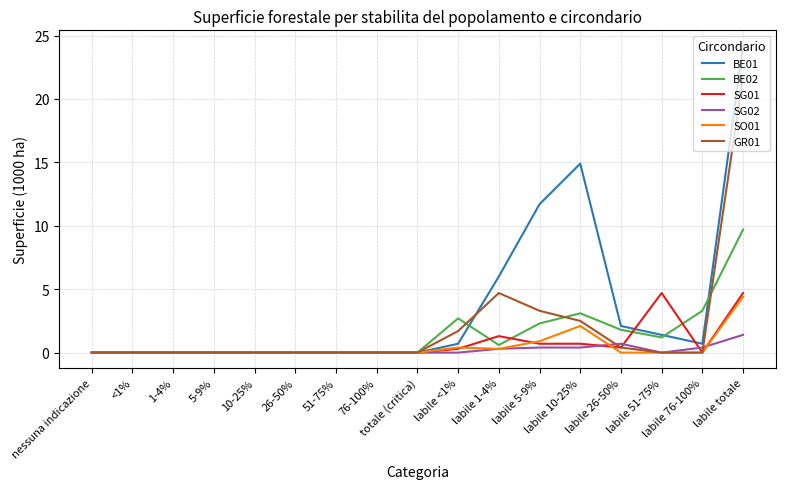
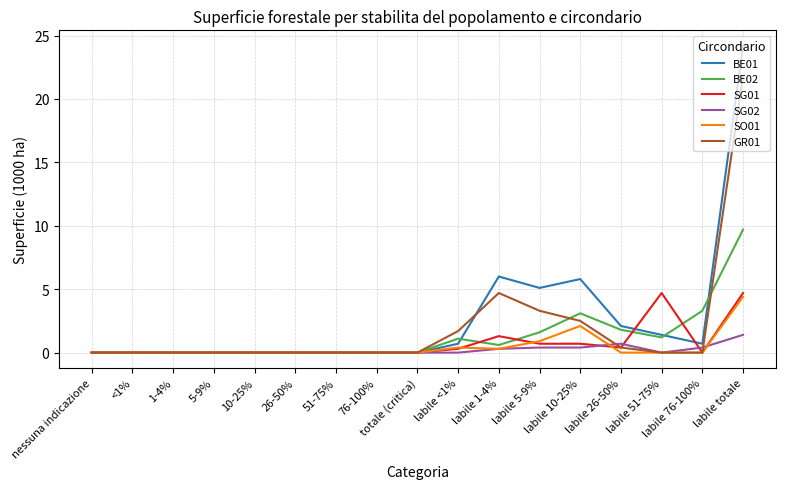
BE02, labile <1%: 2.7 -> 1.1
BE01, labile 5-9%: 11.7 -> 5.1
BE02, labile 5-9%: 2.3 -> 1.6
BE01, labile 10-25%: 14.9 -> 5.8
